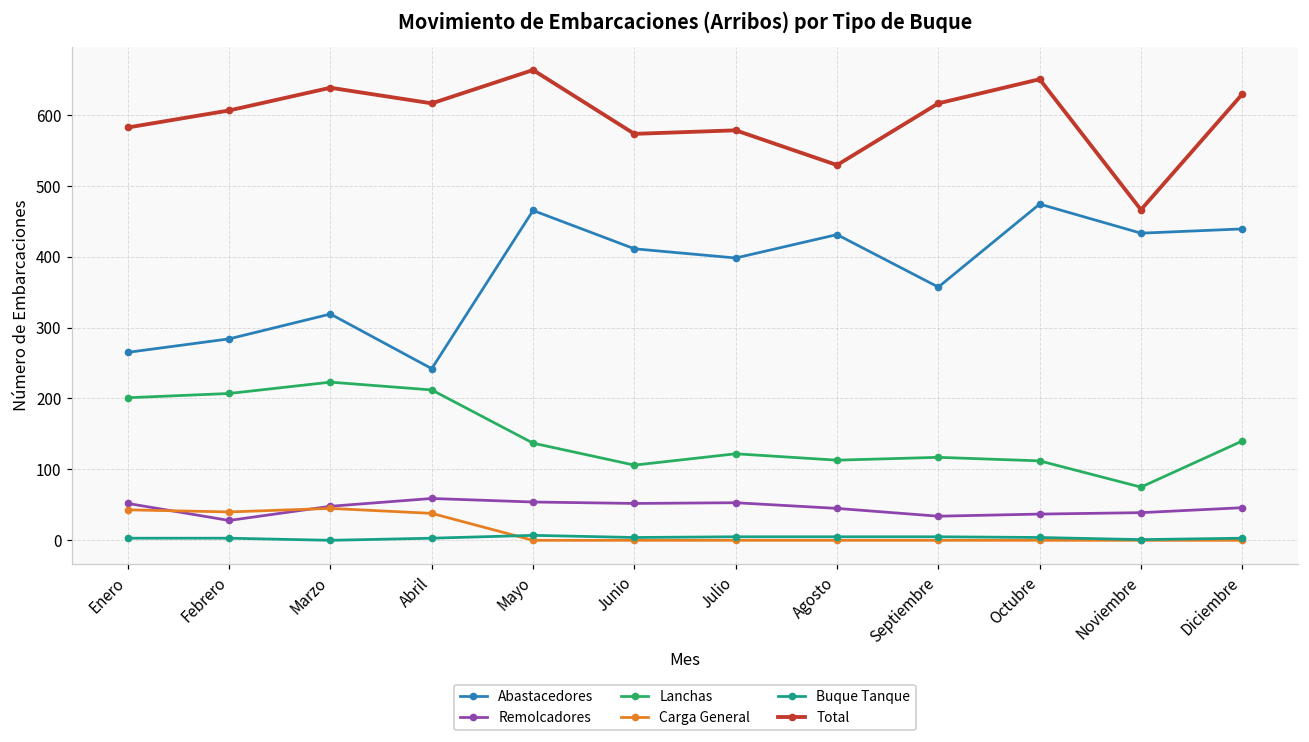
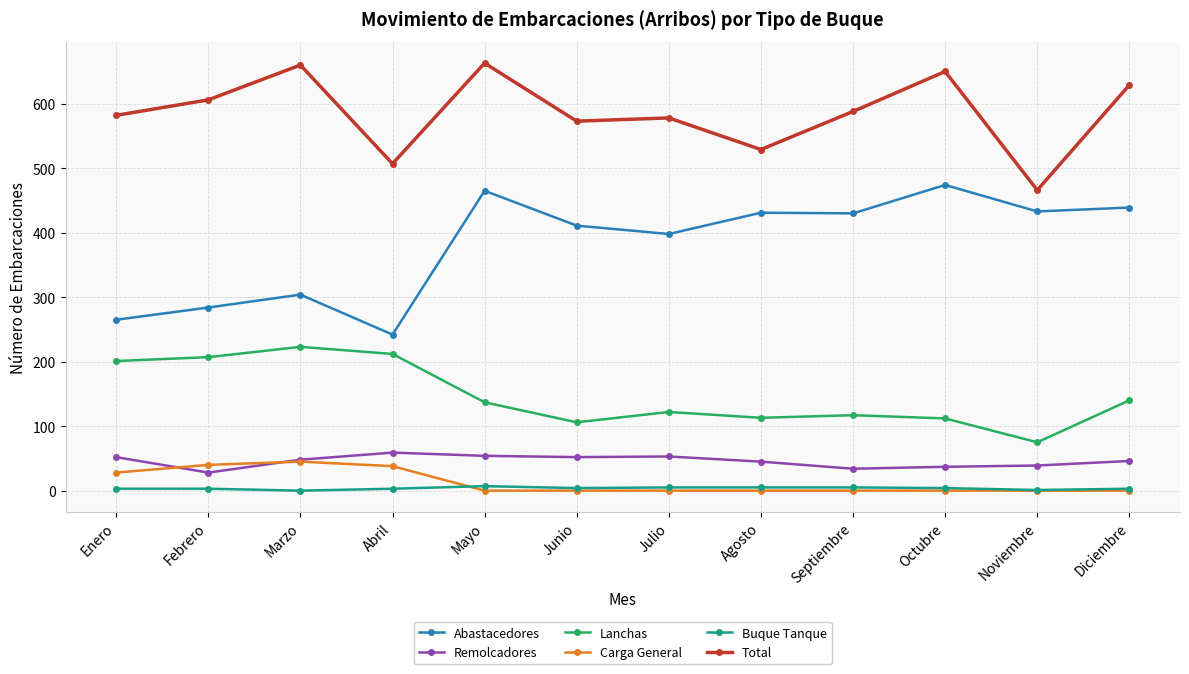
Carga General, Enero: 40 -> 30
Abastacedores, Marzo: 320 -> 300
Total, Marzo: 640 -> 660
Total, Abril: 620 -> 510
Abastacedores, Septiembre: 360 -> 430
Total, Septiembre: 620 -> 590
